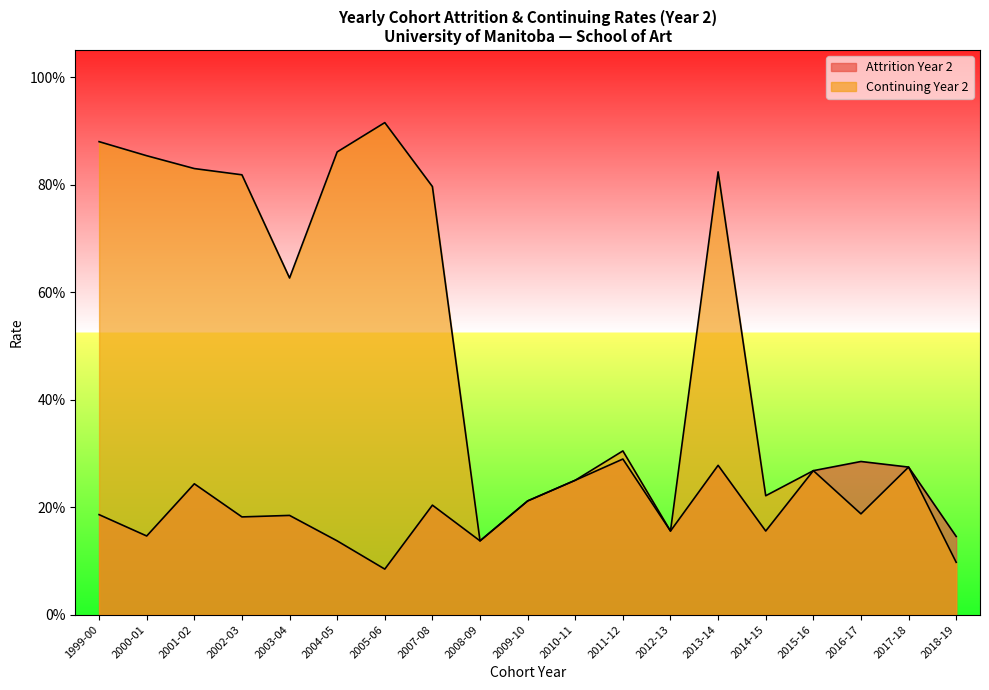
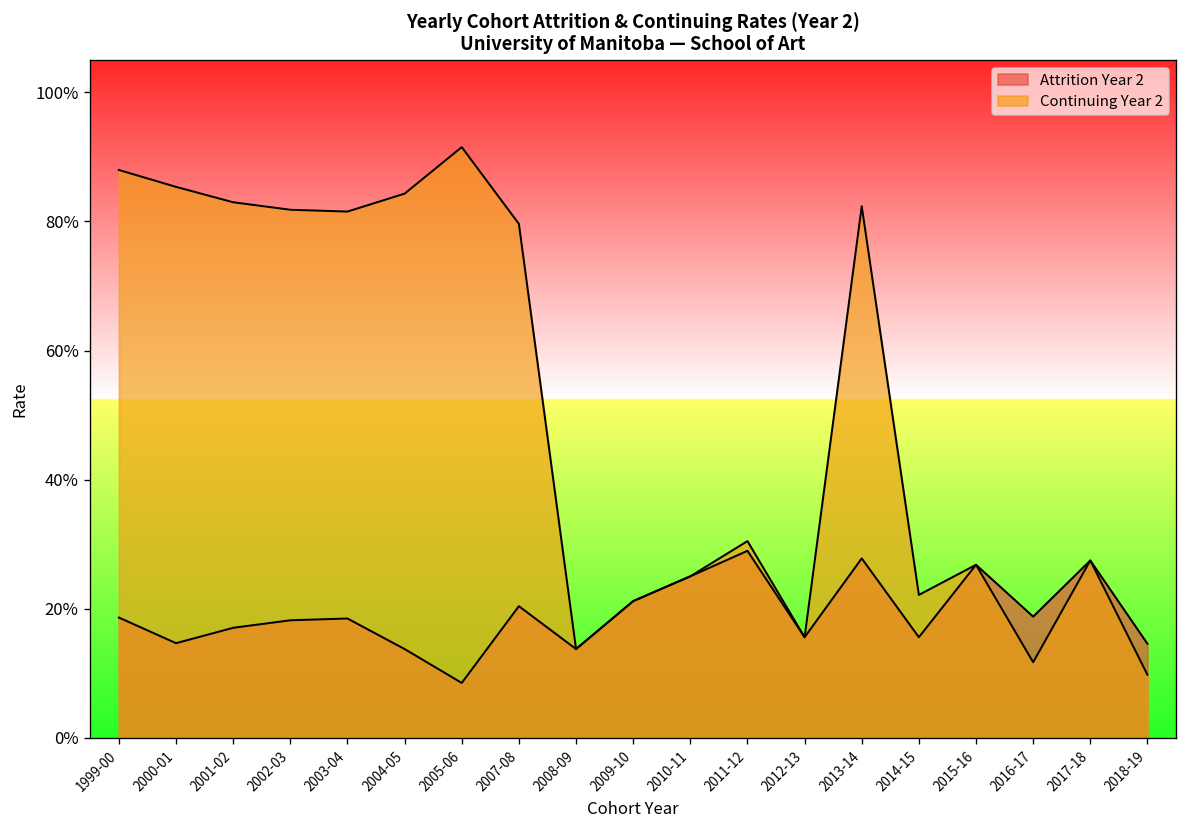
Attrition Year 2, 2001-02: 24% -> 17%
Continuing Year 2, 2003-04: 63% -> 82%
Continuing Year 2, 2004-05: 86% -> 84%
Attrition Year 2, 2016-17: 28% -> 19%
Continuing Year 2, 2016-17: 19% -> 12%
